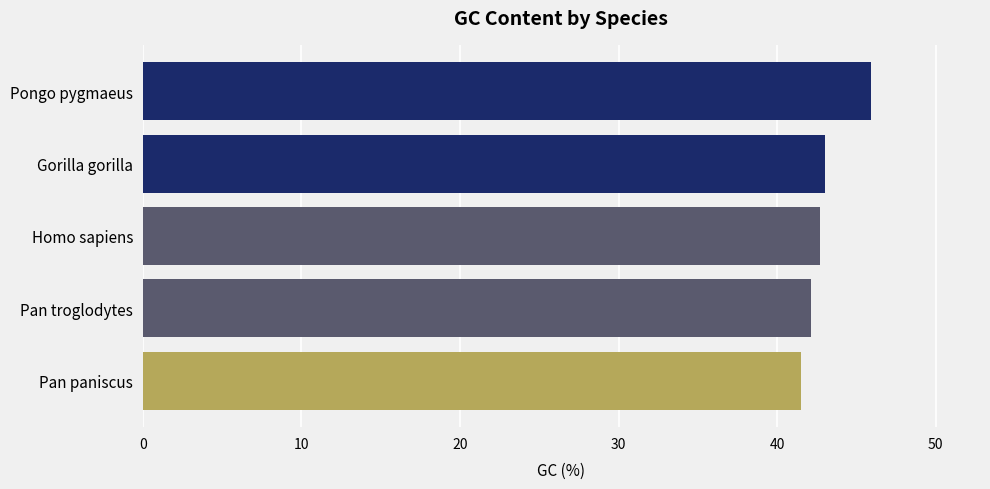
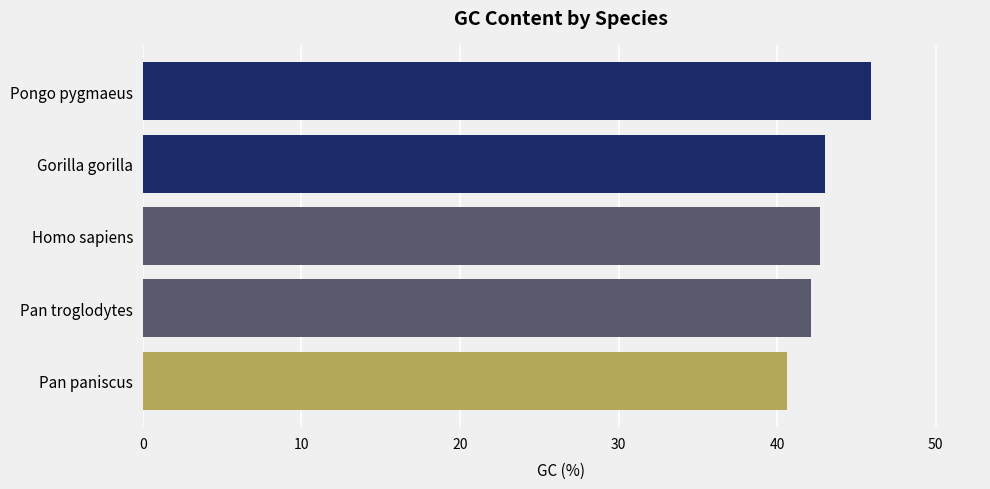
Pan paniscus: 41.5 -> 40.6
